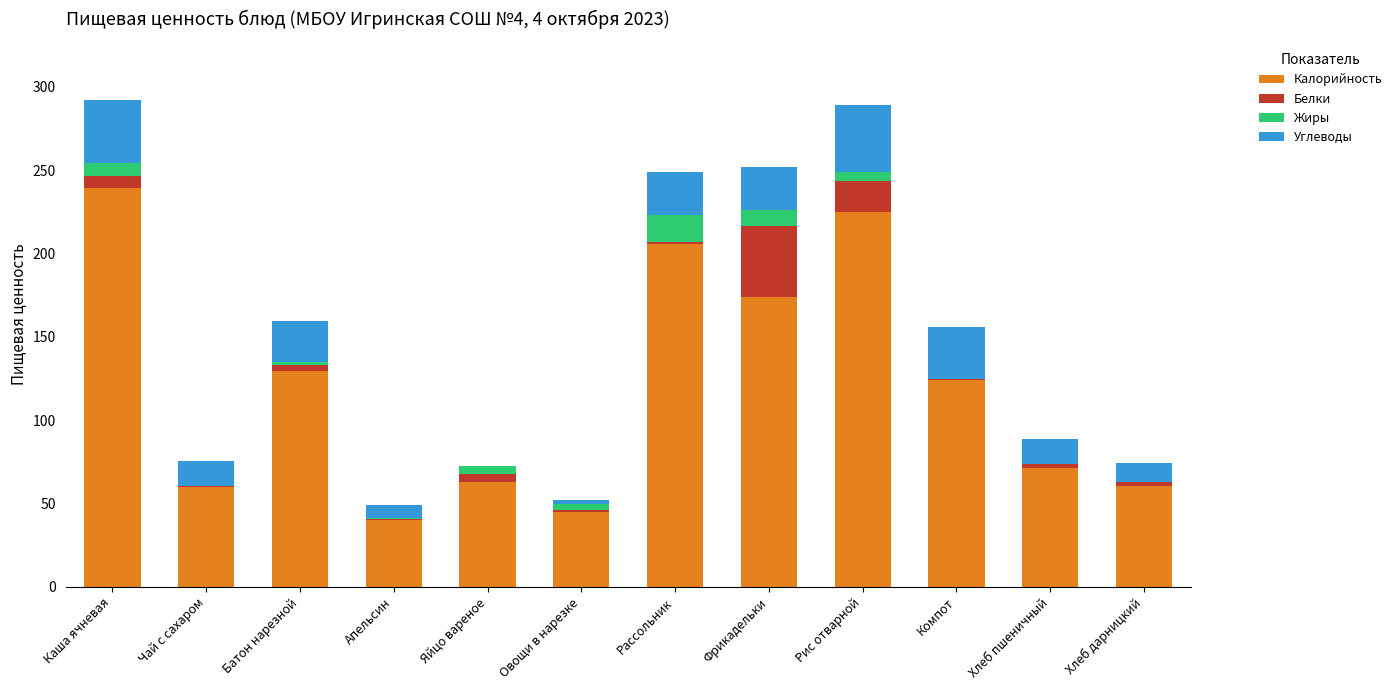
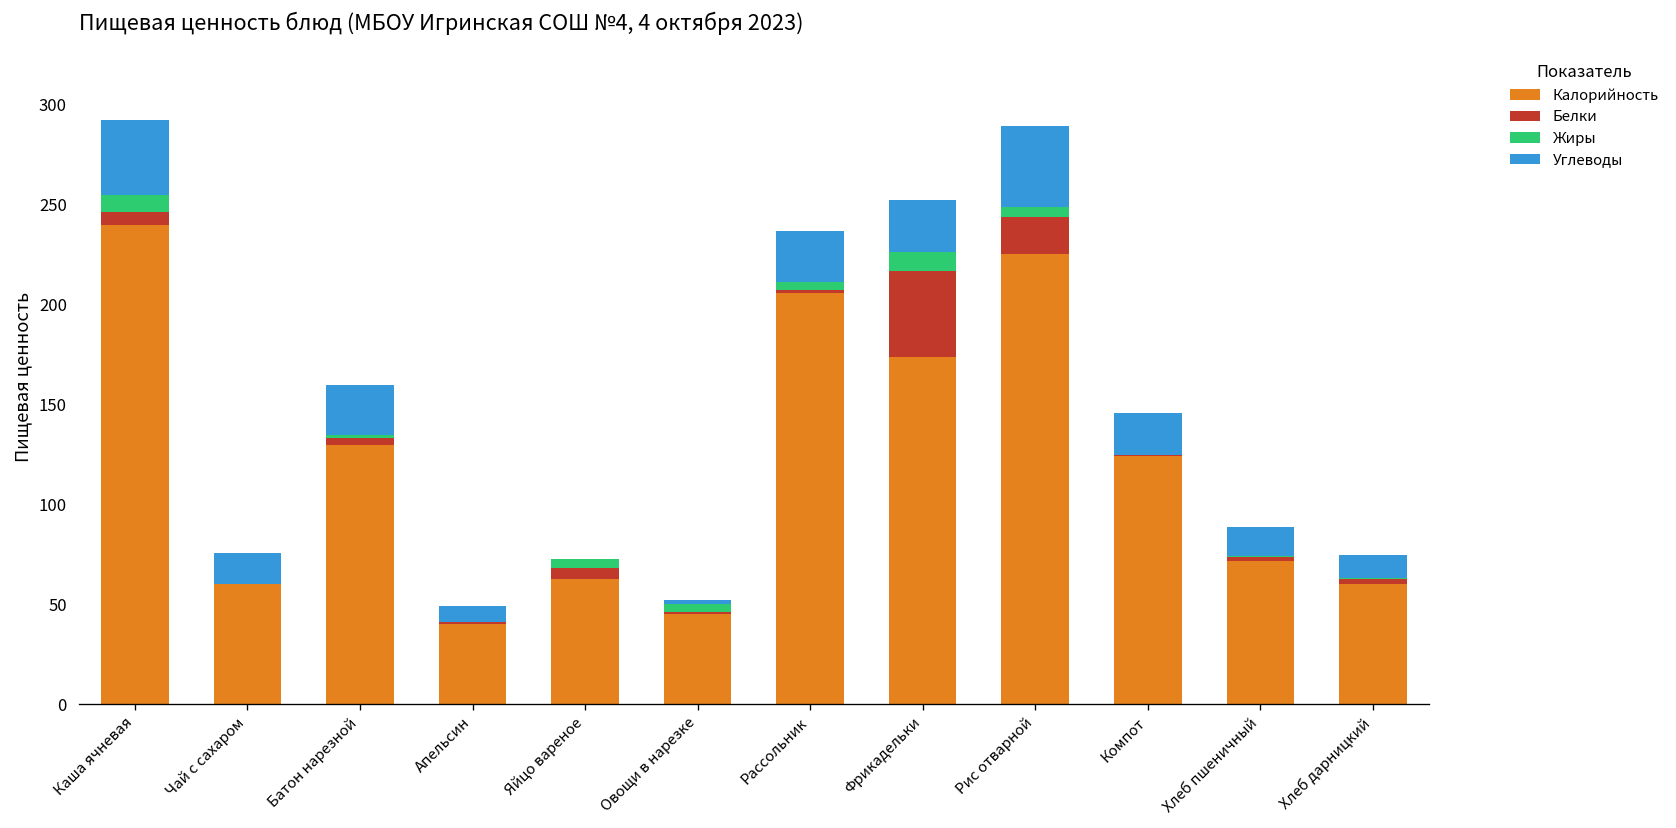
Жиры, Рассольник: 16 -> 4
Углеводы, Компот: 31 -> 21
